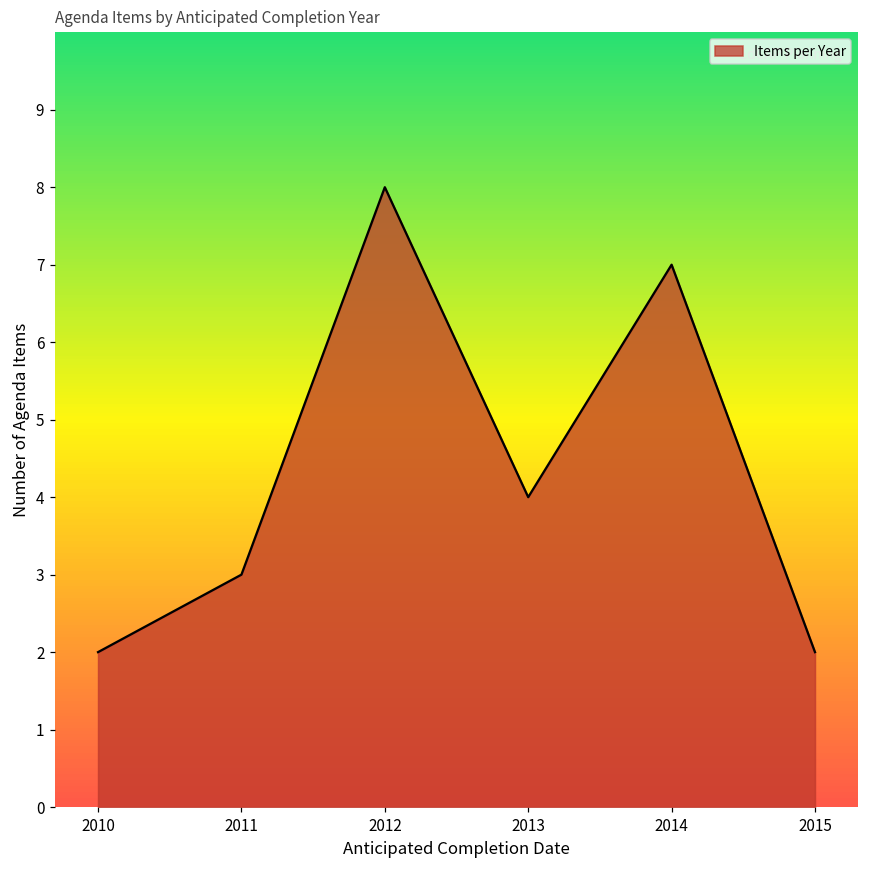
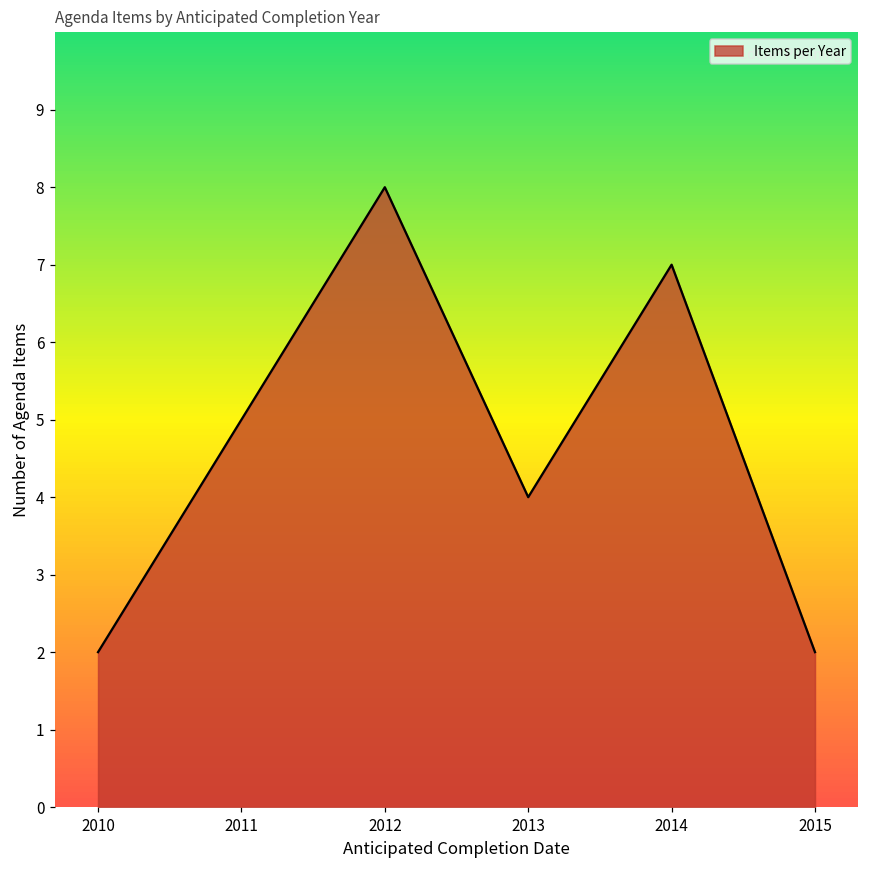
2011: 3 -> 5
